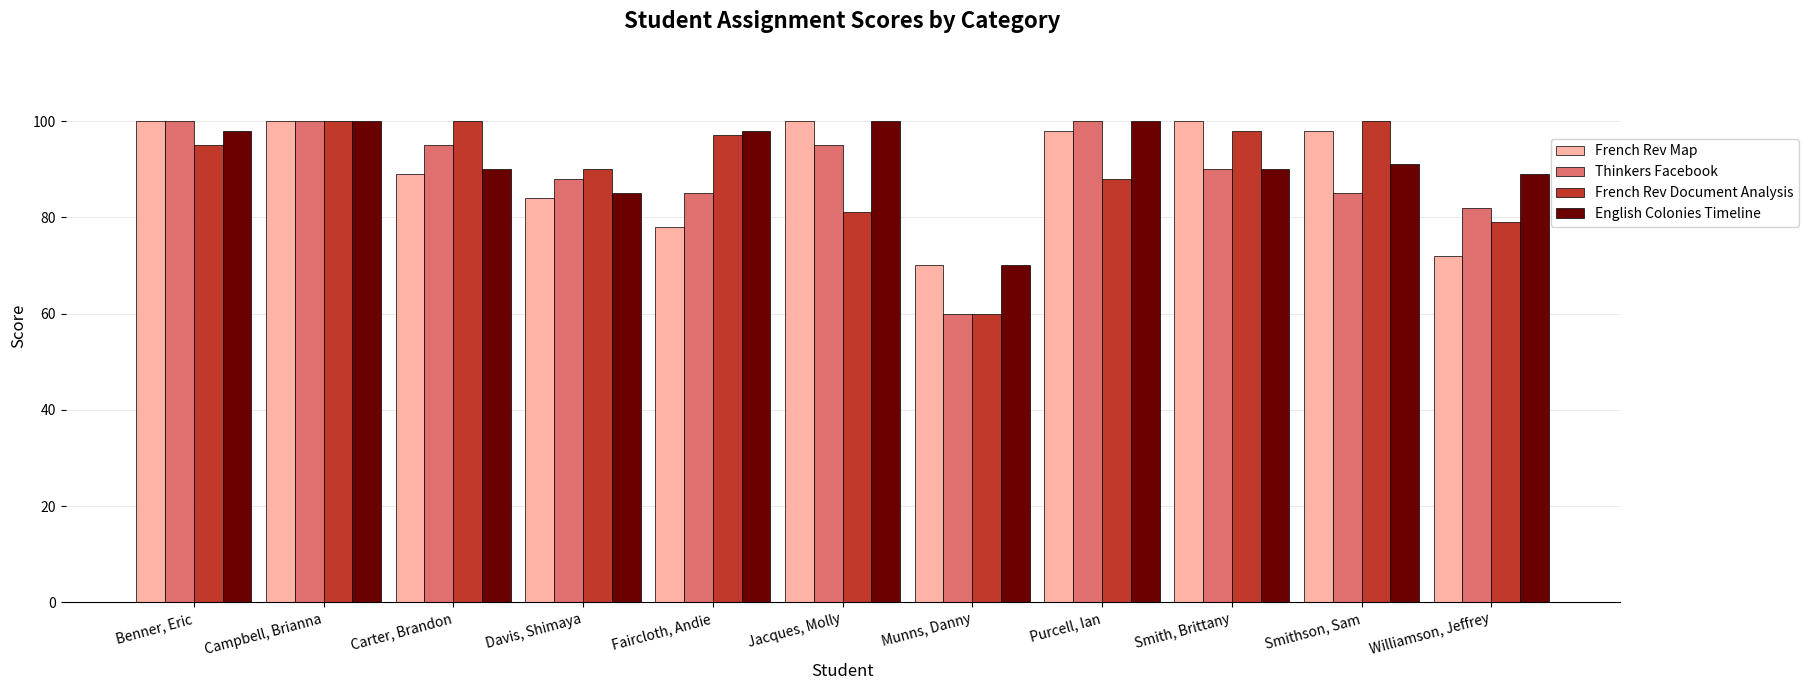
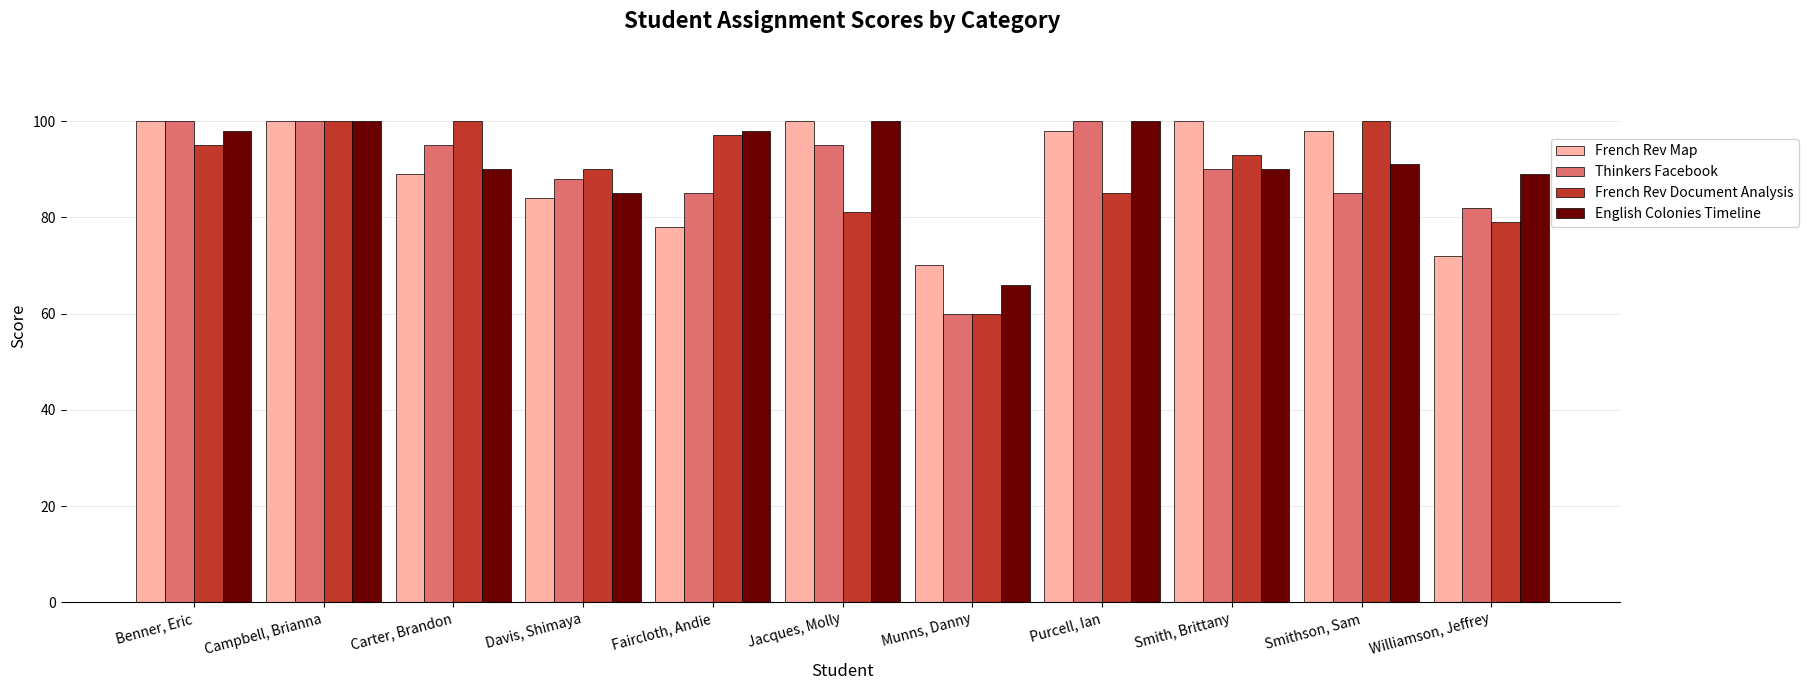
English Colonies Timeline, Munns, Danny: 70 -> 66
French Rev Document Analysis, Purcell, Ian: 88 -> 85
French Rev Document Analysis, Smith, Brittany: 98 -> 93
